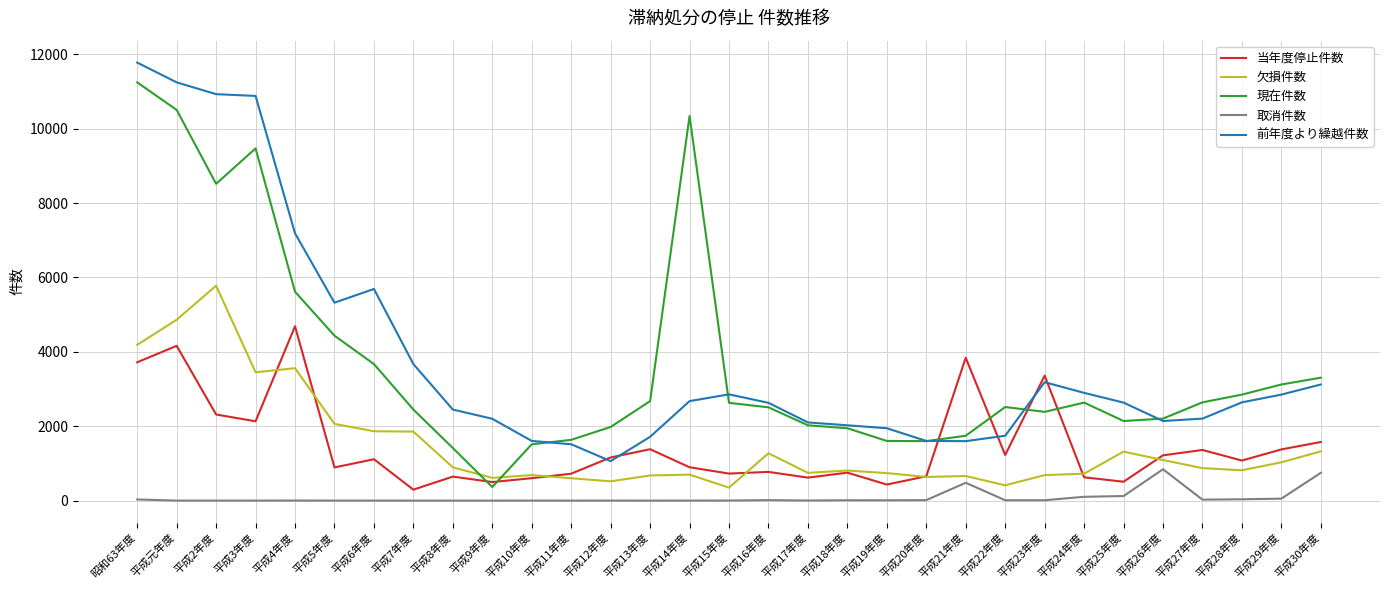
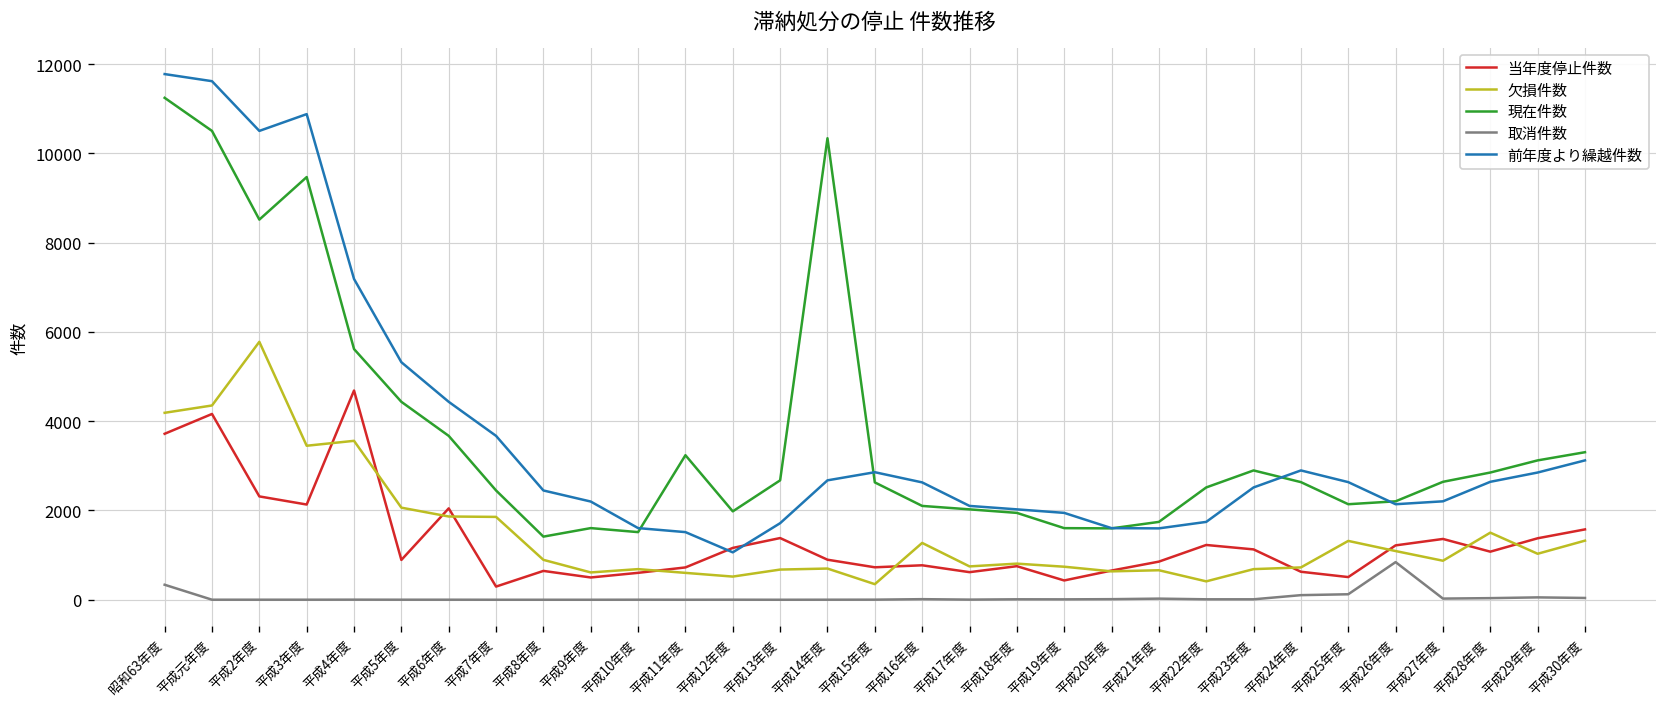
取消件数, 昭和63年度: 0 -> 300
欠損件数, 平成元年度: 4900 -> 4400
前年度より繰越件数, 平成元年度: 11200 -> 11600
前年度より繰越件数, 平成2年度: 10900 -> 10500
当年度停止件数, 平成6年度: 1100 -> 2000
前年度より繰越件数, 平成6年度: 5700 -> 4400
現在件数, 平成9年度: 400 -> 1600
現在件数, 平成11年度: 1600 -> 3200
現在件数, 平成16年度: 2500 -> 2100
当年度停止件数, 平成21年度: 3800 -> 900
取消件数, 平成21年度: 500 -> 0
当年度停止件数, 平成23年度: 3400 -> 1100
現在件数, 平成23年度: 2400 -> 2900
前年度より繰越件数, 平成23年度: 3200 -> 2500
欠損件数, 平成28年度: 800 -> 1500
取消件数, 平成30年度: 700 -> 0
